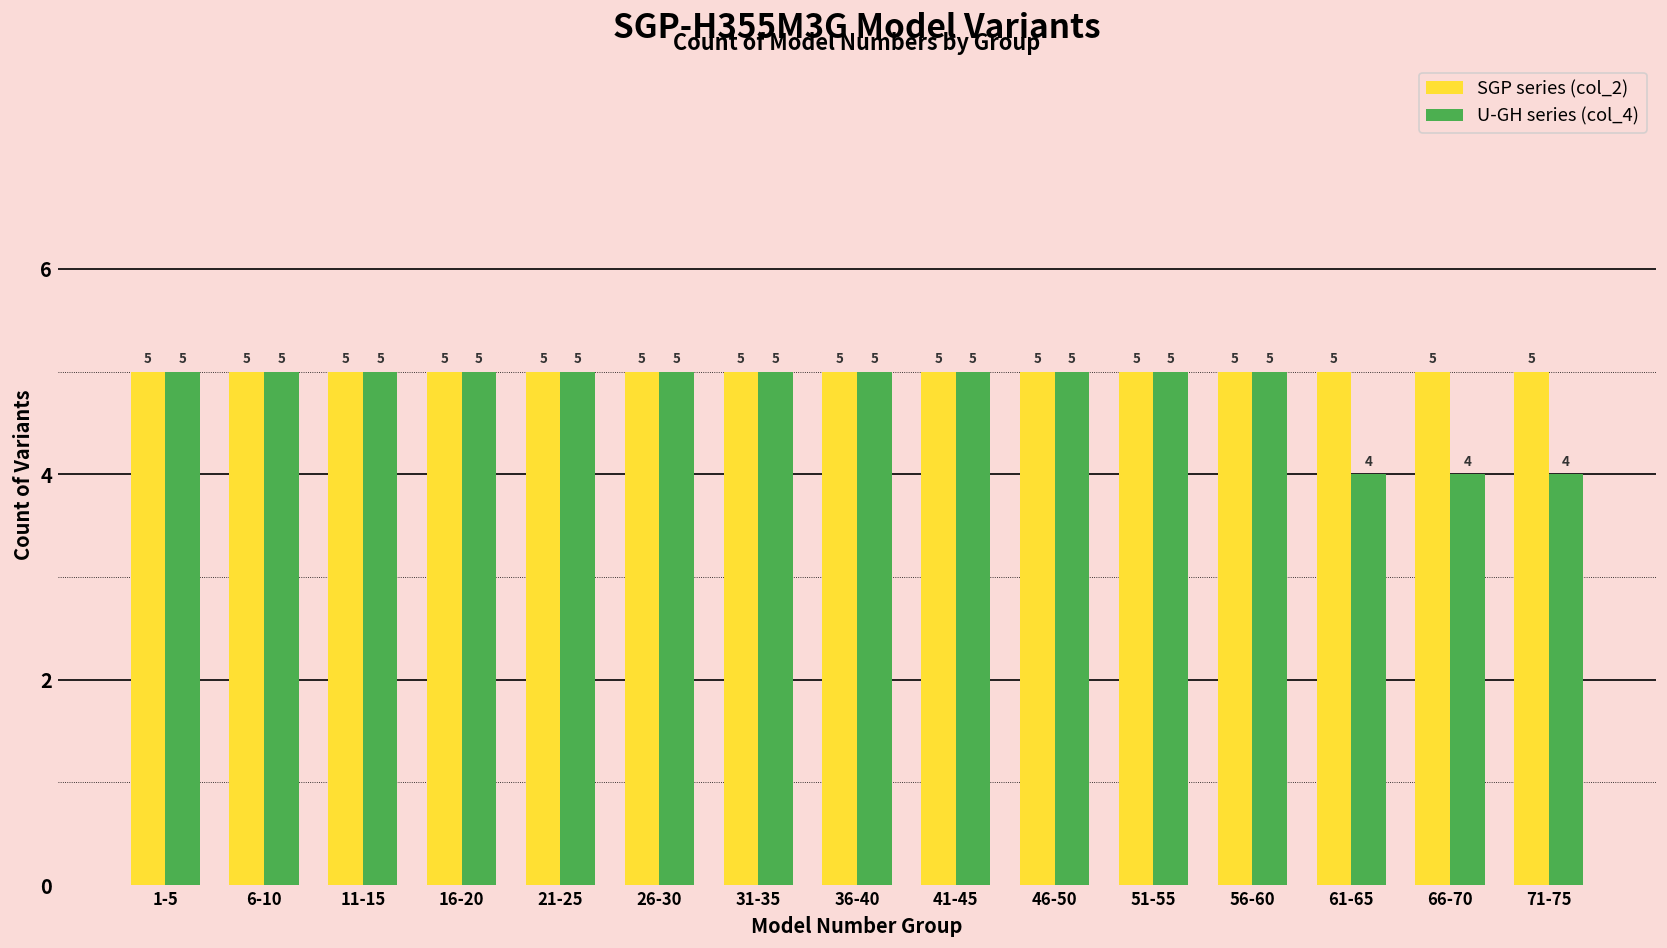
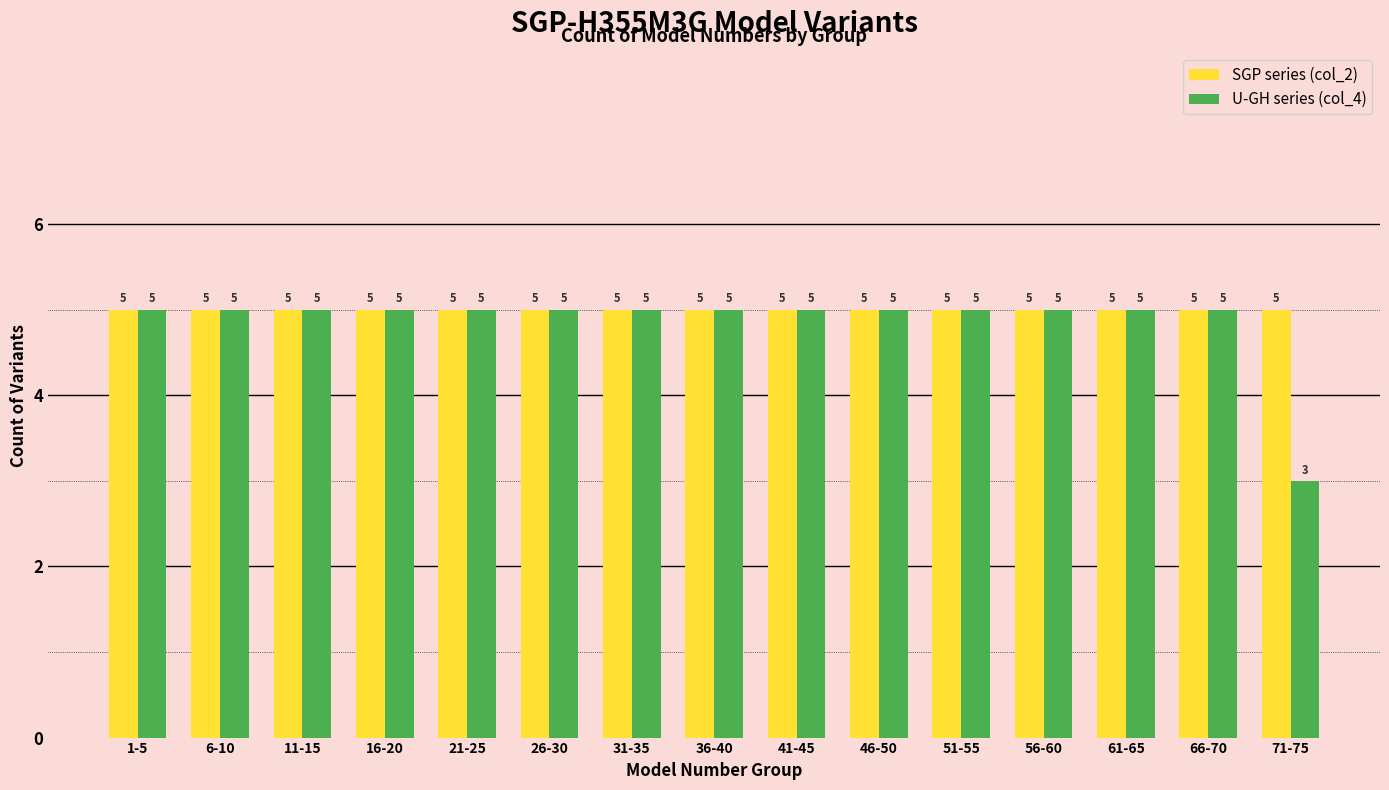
U-GH series (col_4), 61-65: 4 -> 5
U-GH series (col_4), 66-70: 4 -> 5
U-GH series (col_4), 71-75: 4 -> 3
